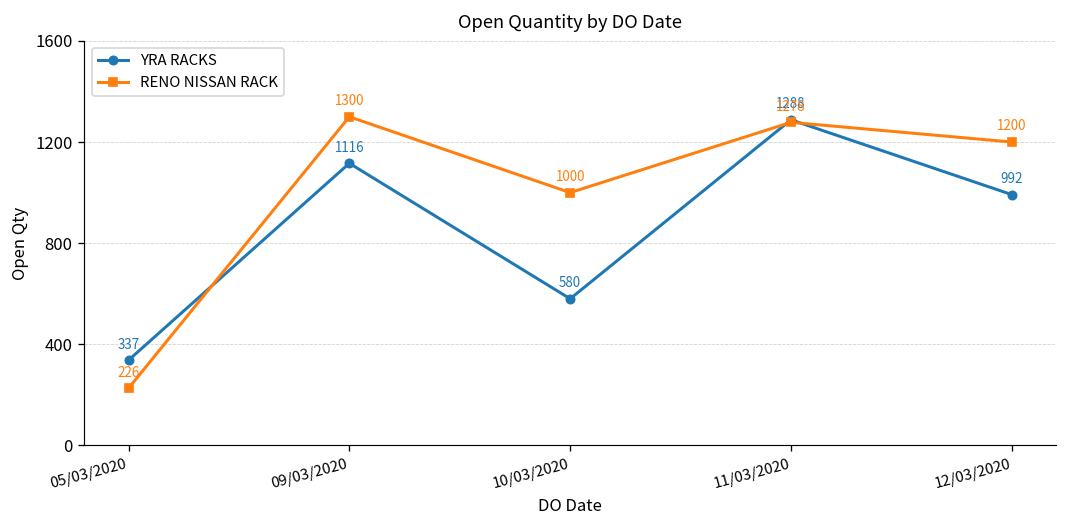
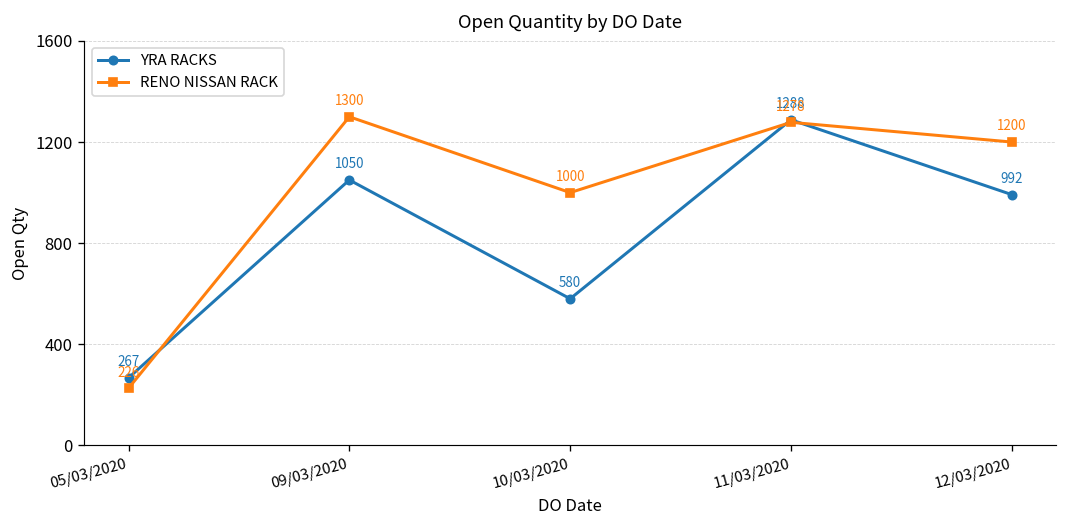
YRA RACKS, 05/03/2020: 337 -> 267
YRA RACKS, 09/03/2020: 1116 -> 1050
